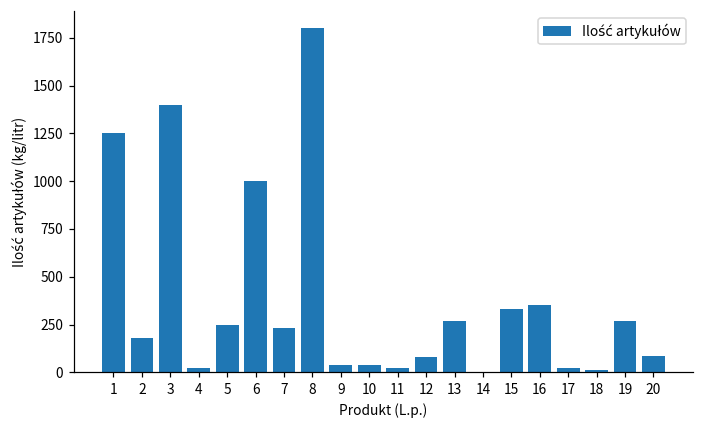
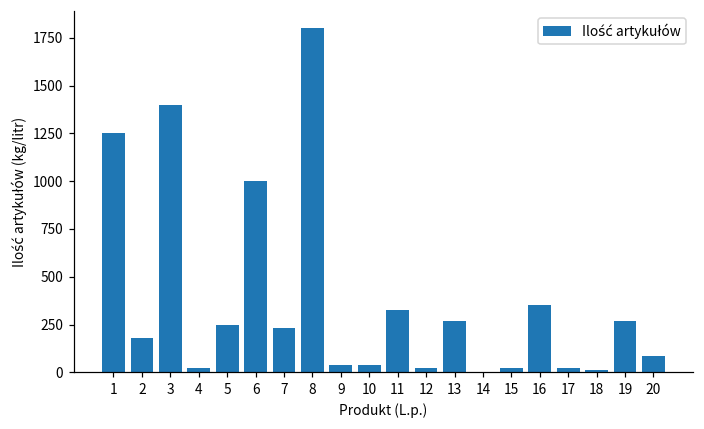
11: 20 -> 330
12: 80 -> 20
15: 330 -> 30
